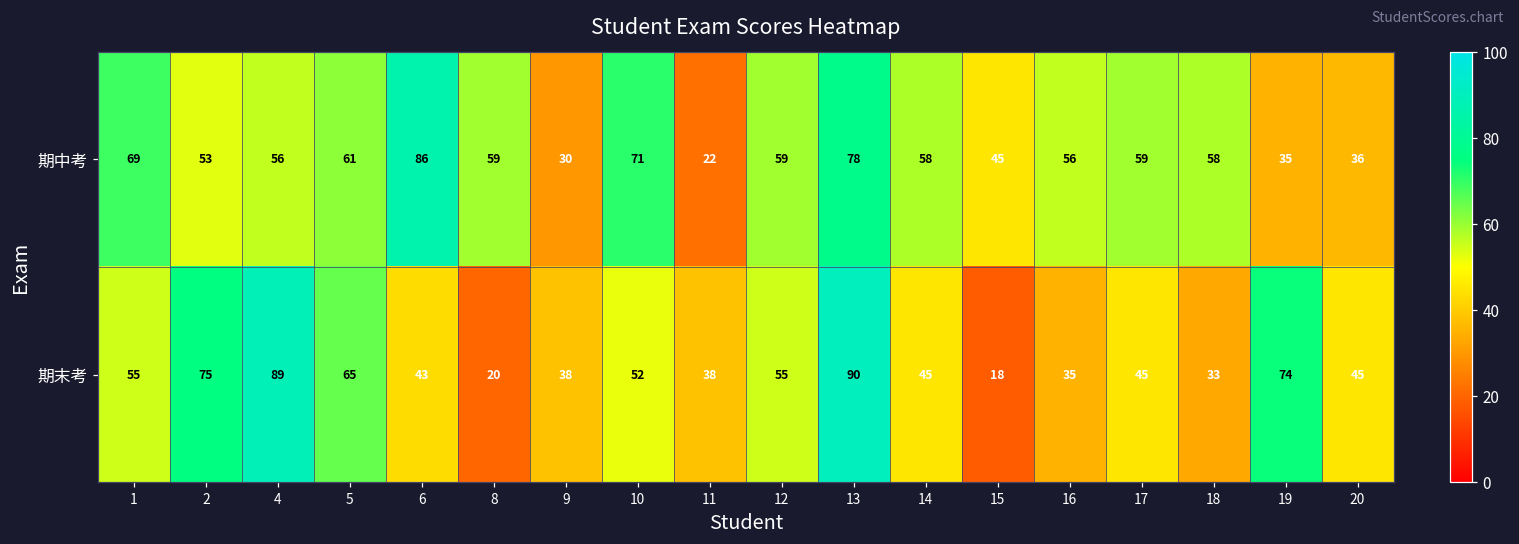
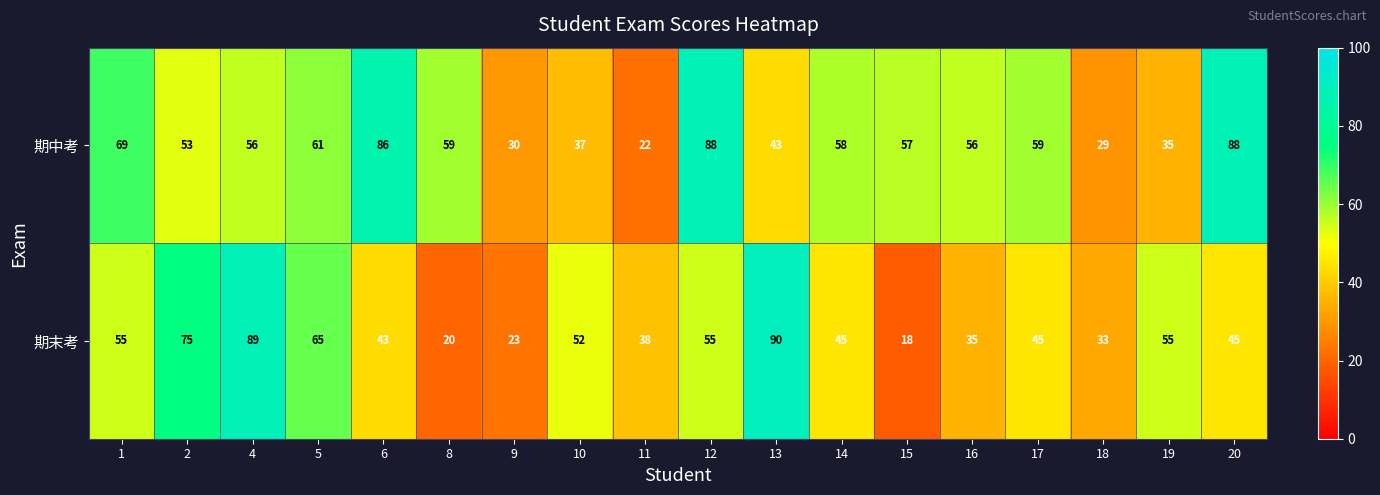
期中考, 10: 71 -> 37
期中考, 12: 59 -> 88
期中考, 13: 78 -> 43
期中考, 15: 45 -> 57
期中考, 18: 58 -> 29
期中考, 20: 36 -> 88
期末考, 9: 38 -> 23
期末考, 19: 74 -> 55
